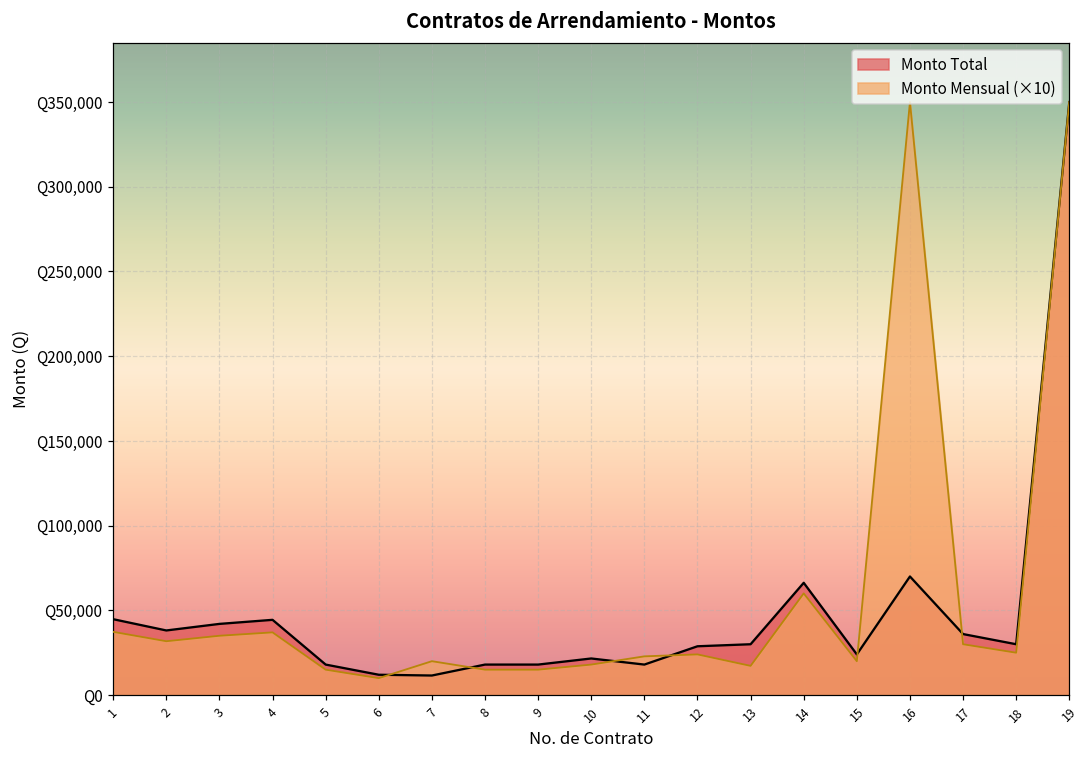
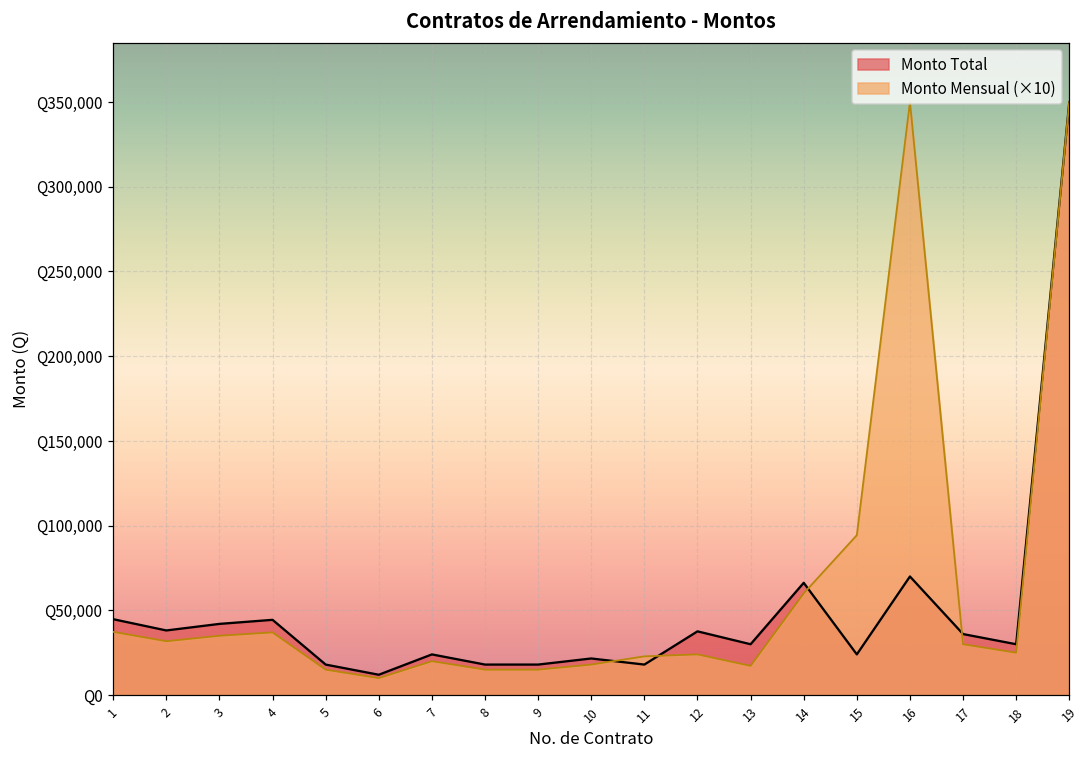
Monto Total, 7: Q12,000 -> Q24,000
Monto Total, 12: Q29,000 -> Q38,000
Monto Mensual (×10), 15: Q20,000 -> Q94,000
